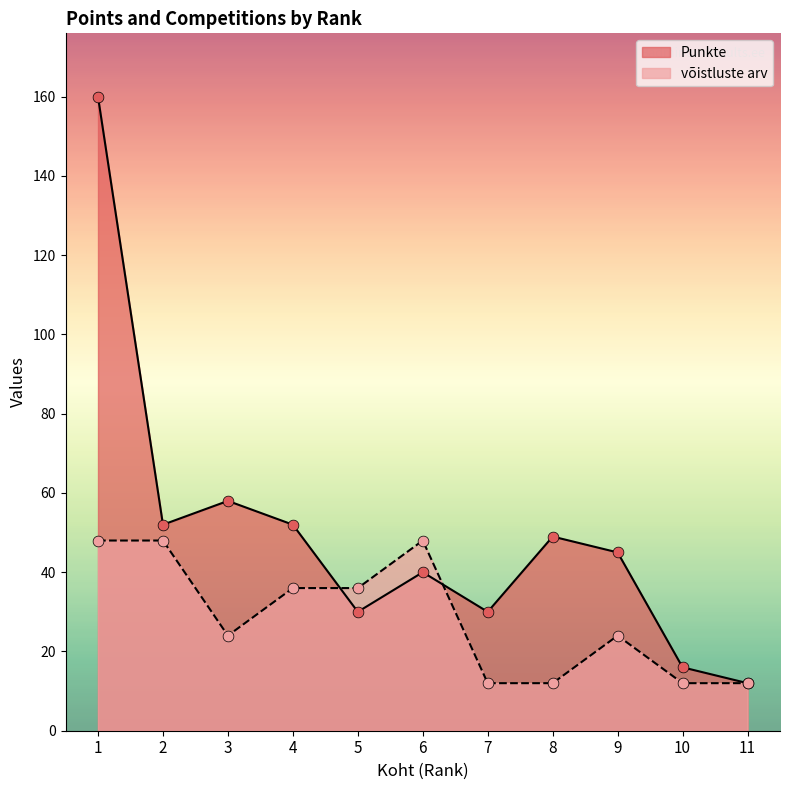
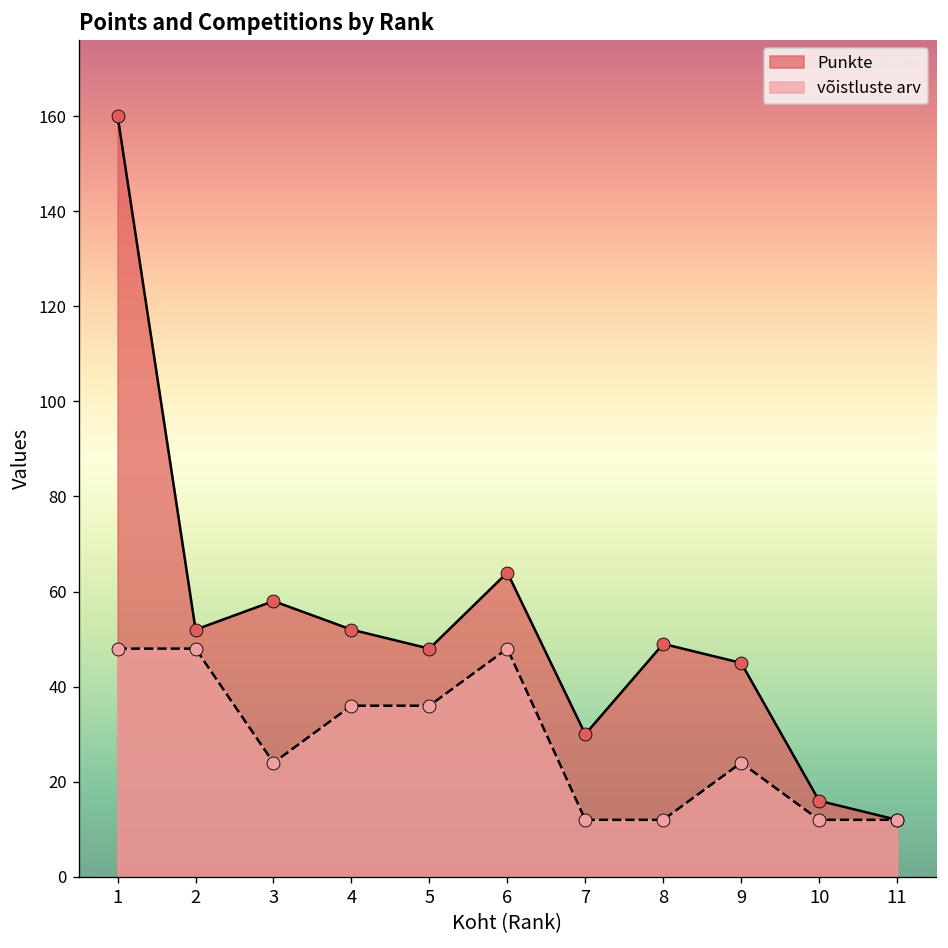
Punkte, 5: 30 -> 48
Punkte, 6: 40 -> 64
